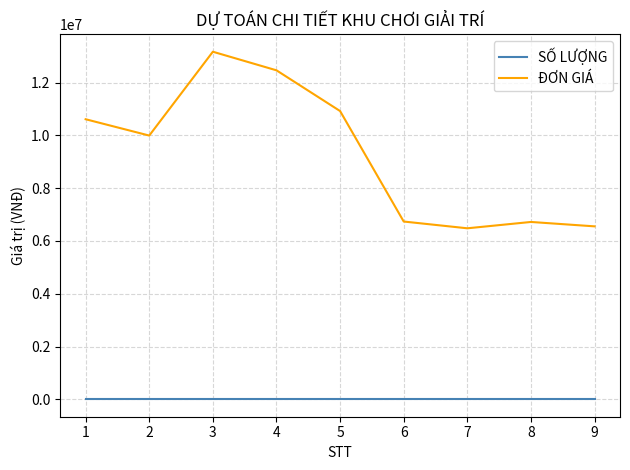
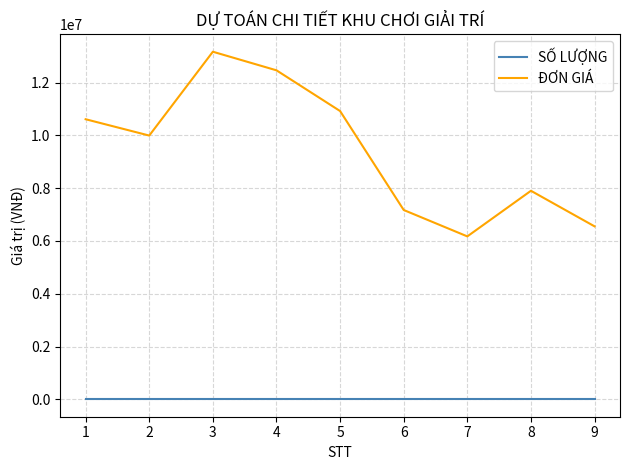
ĐƠN GIÁ, 6: 6700000 -> 7200000
ĐƠN GIÁ, 7: 6500000 -> 6200000
ĐƠN GIÁ, 8: 6700000 -> 7900000
